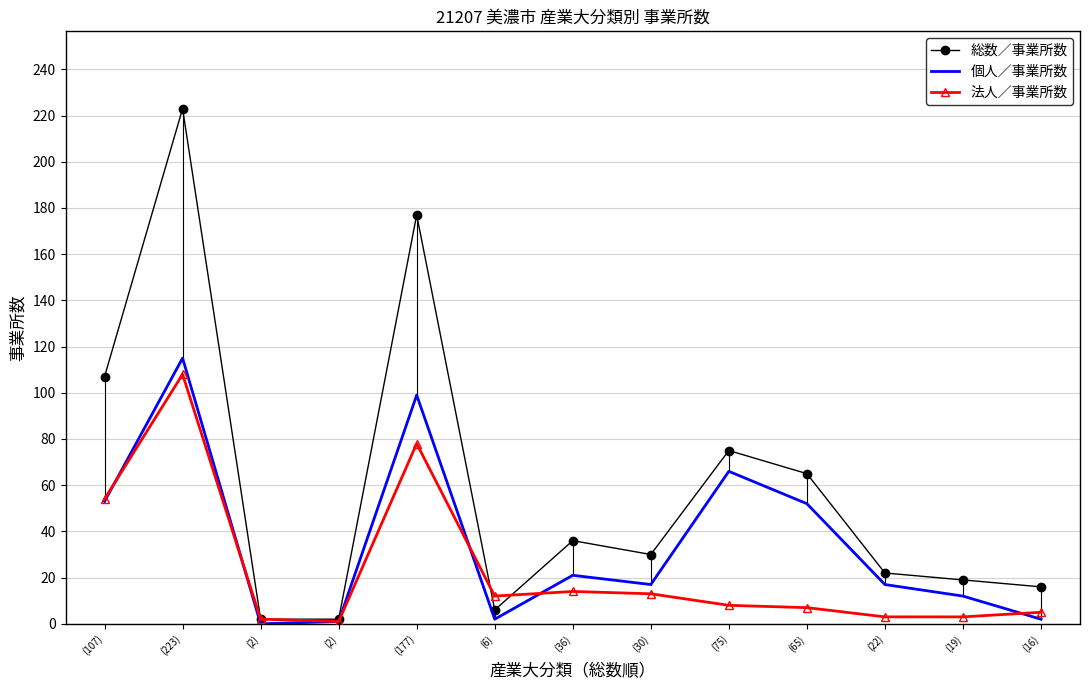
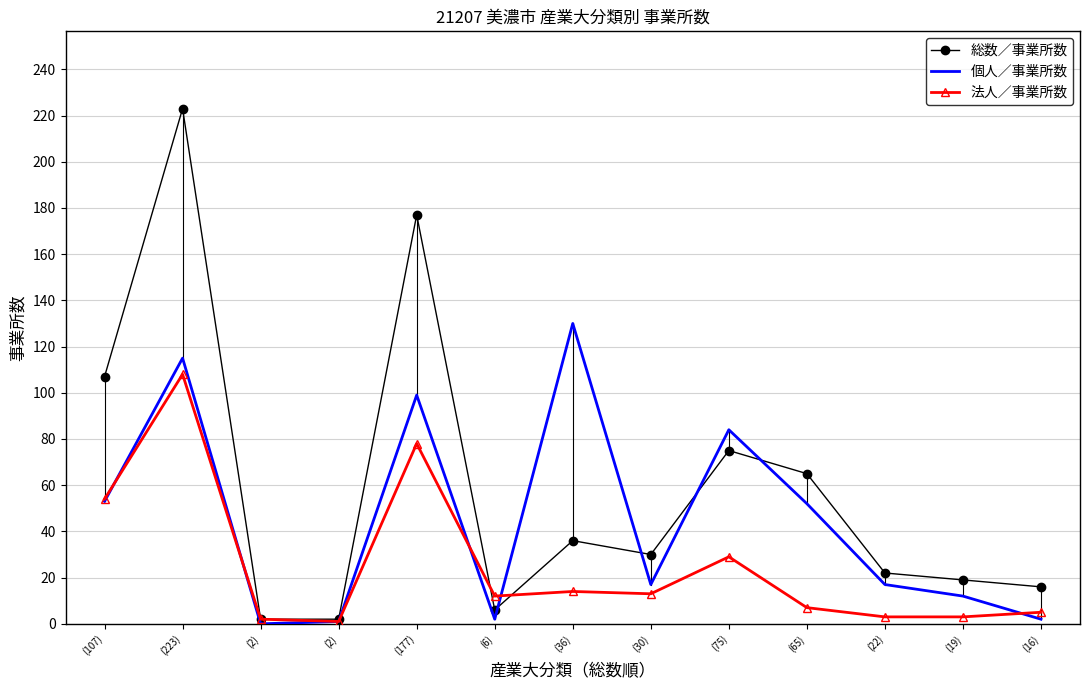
個人／事業所数, (36): 21 -> 130
個人／事業所数, (75): 66 -> 84
法人／事業所数, (75): 8 -> 29
